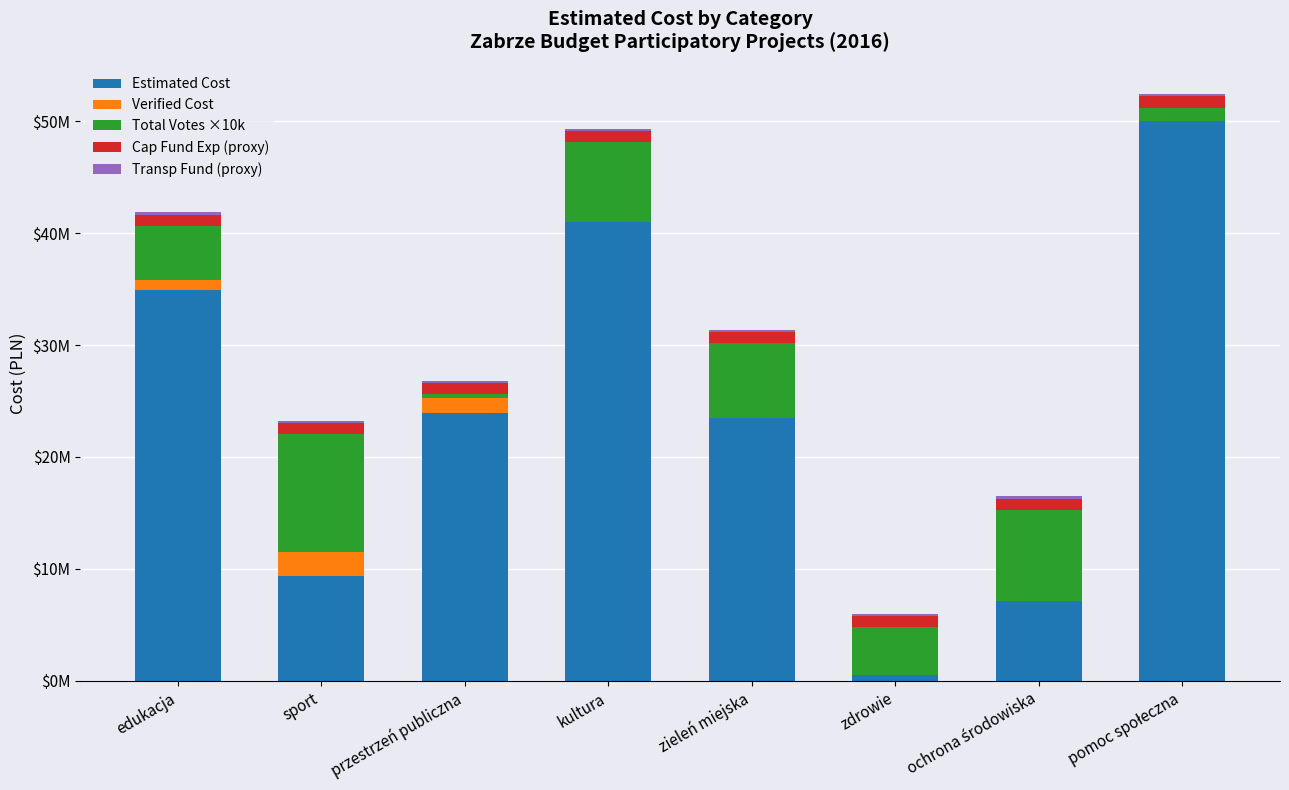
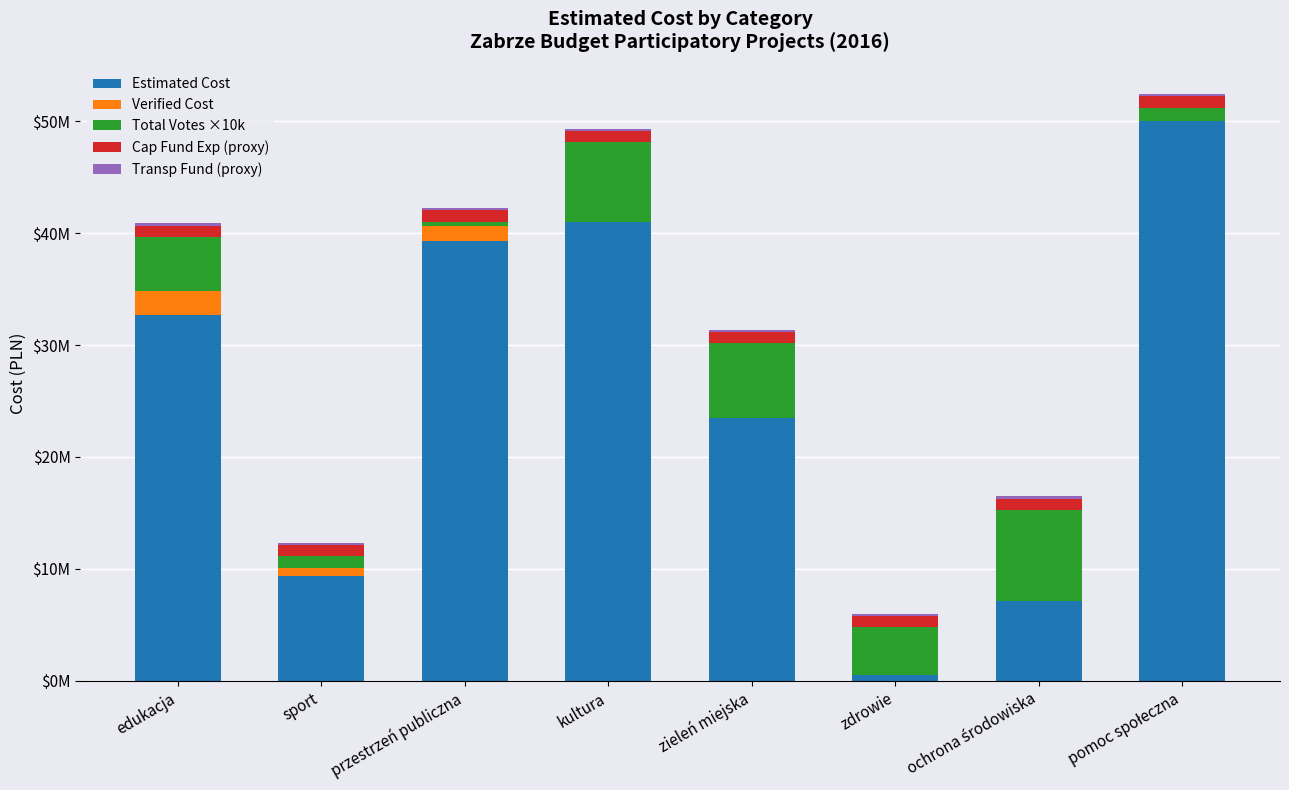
Estimated Cost, edukacja: $34900000 -> $32700000
Verified Cost, edukacja: $900000 -> $2100000
Verified Cost, sport: $2100000 -> $700000
Total Votes ×10k, sport: $10500000 -> $1000000
Estimated Cost, przestrzeń publiczna: $23900000 -> $39300000
